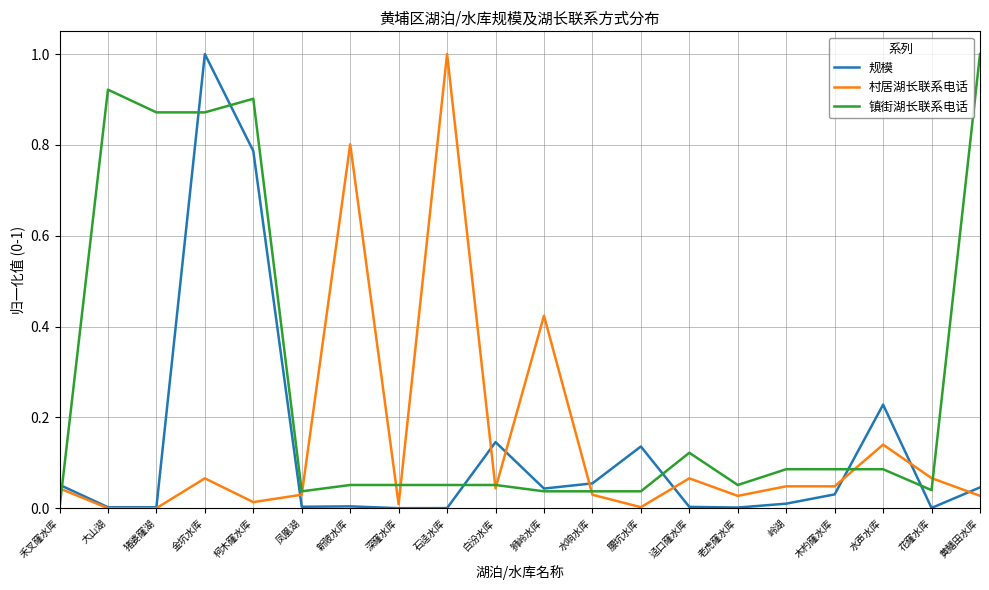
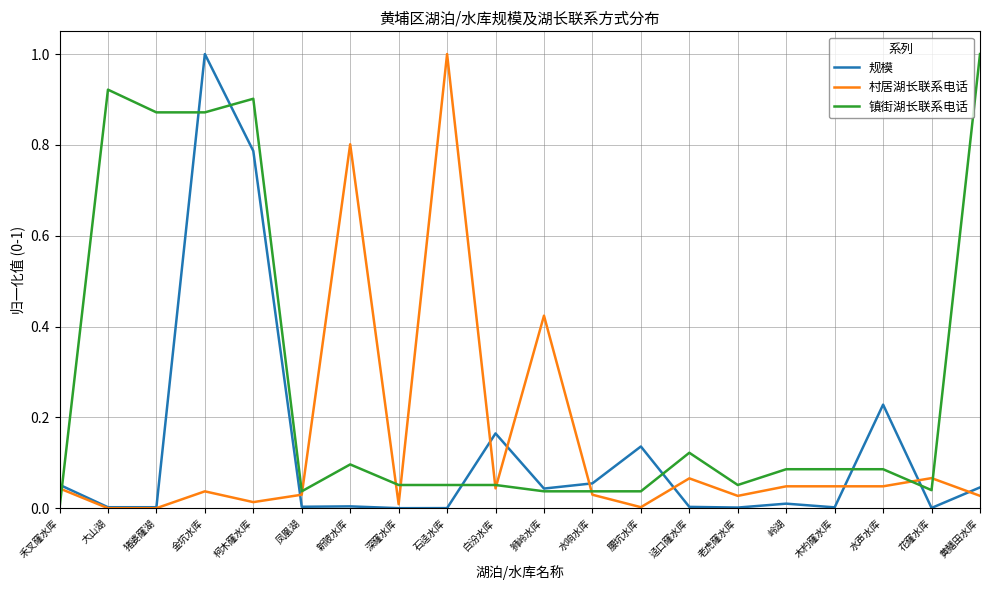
村居湖长联系电话, 金坑水库: 0.07 -> 0.04
镇街湖长联系电话, 新陂水库: 0.05 -> 0.10
规模, 白汾水库: 0.15 -> 0.16
规模, 木杓窿水库: 0.03 -> 0.00
村居湖长联系电话, 水声水库: 0.14 -> 0.05
